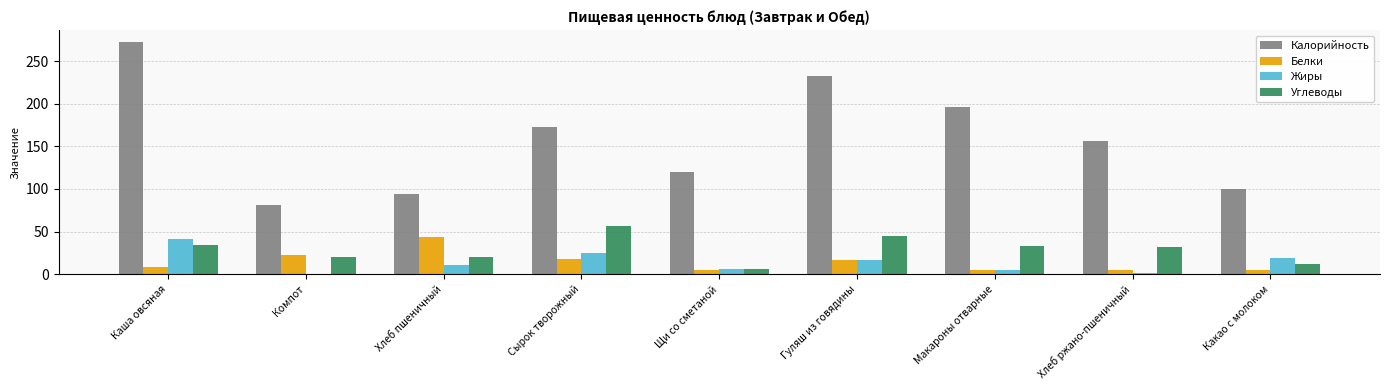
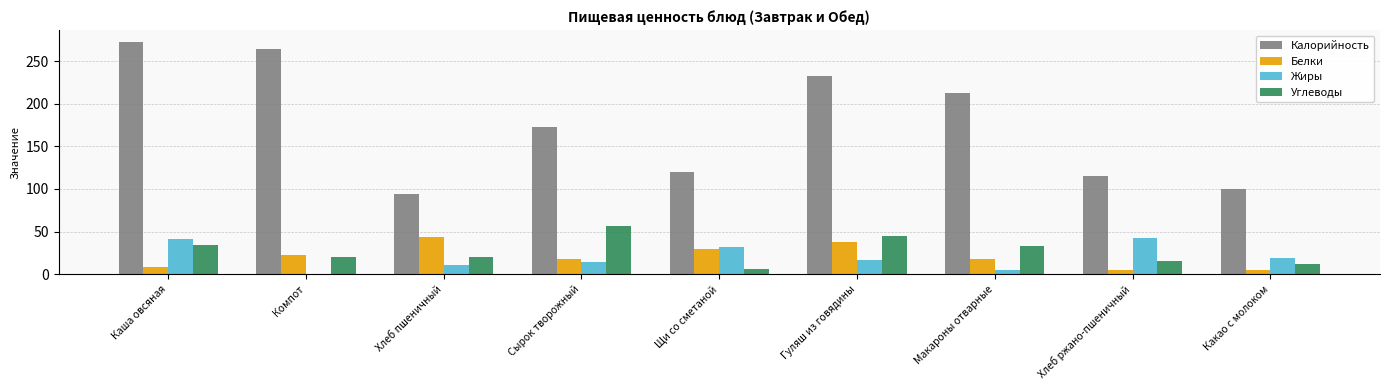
Калорийность, Компот: 80 -> 260
Жиры, Сырок творожный: 20 -> 10
Белки, Щи со сметаной: 0 -> 30
Жиры, Щи со сметаной: 10 -> 30
Белки, Гуляш из говядины: 20 -> 40
Калорийность, Макароны отварные: 200 -> 210
Белки, Макароны отварные: 10 -> 20
Калорийность, Хлеб ржано-пшеничный: 160 -> 120
Жиры, Хлеб ржано-пшеничный: 0 -> 40
Углеводы, Хлеб ржано-пшеничный: 30 -> 20
